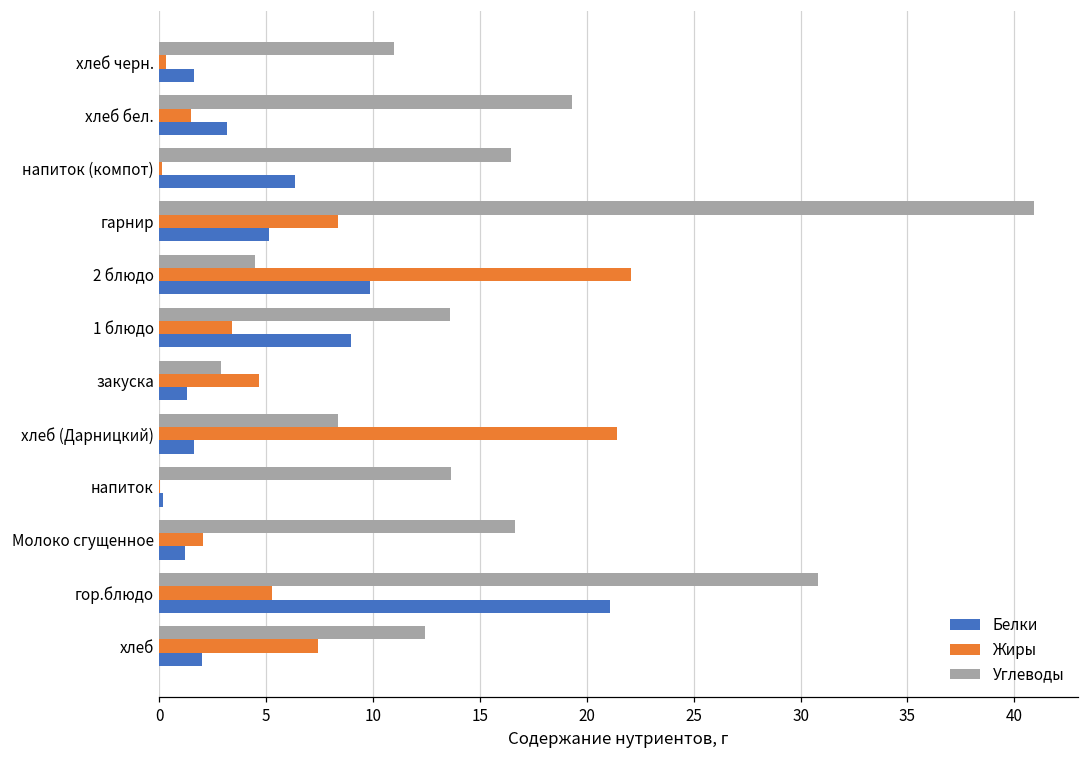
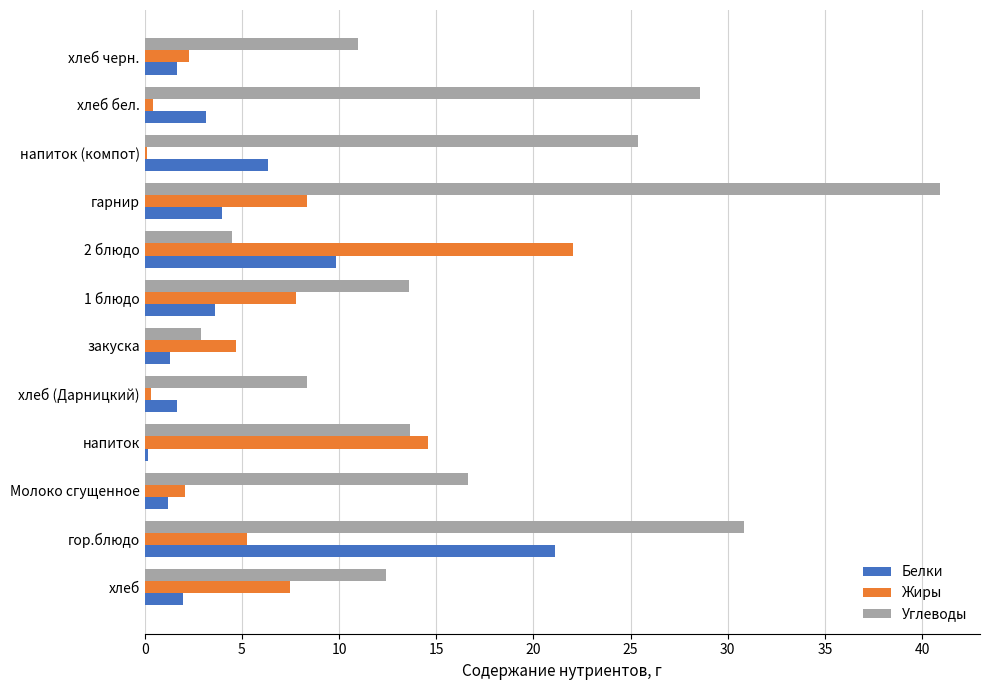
Жиры, хлеб черн.: 0.3 -> 2.3
Углеводы, хлеб бел.: 19.3 -> 28.6
Жиры, хлеб бел.: 1.5 -> 0.4
Углеводы, напиток (компот): 16.5 -> 25.4
Белки, гарнир: 5.1 -> 4.0
Жиры, 1 блюдо: 3.4 -> 7.8
Белки, 1 блюдо: 9.0 -> 3.6
Жиры, хлеб (Дарницкий): 21.4 -> 0.3
Жиры, напиток: 0.0 -> 14.6
